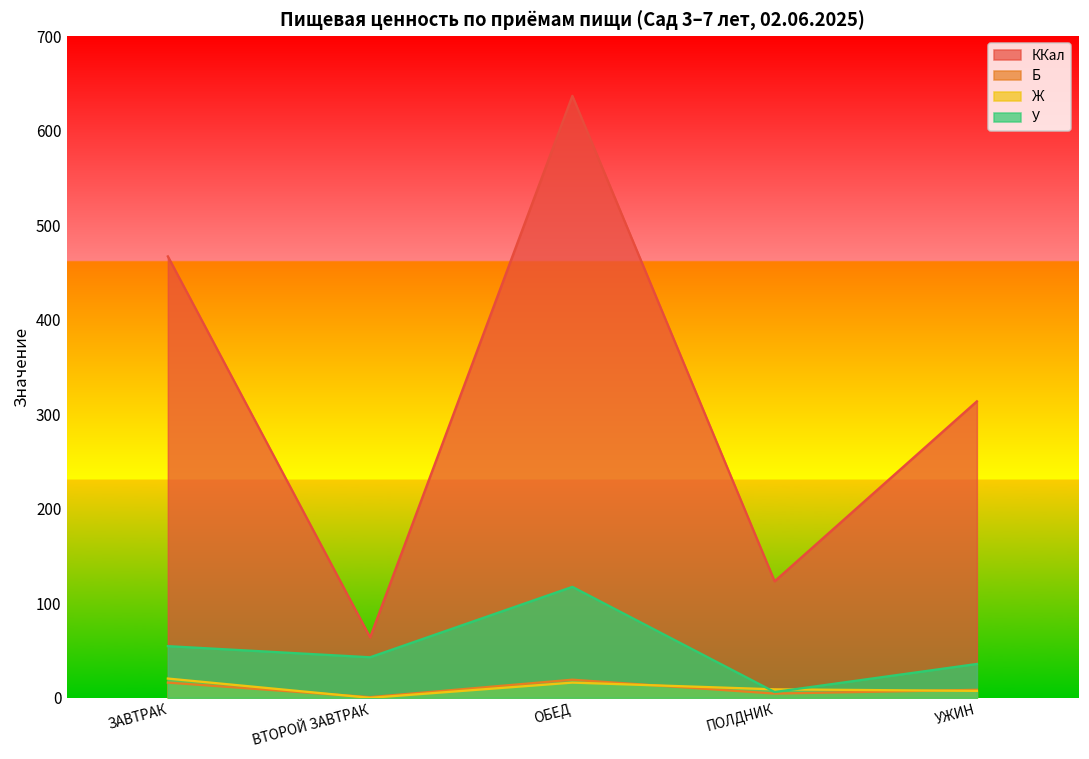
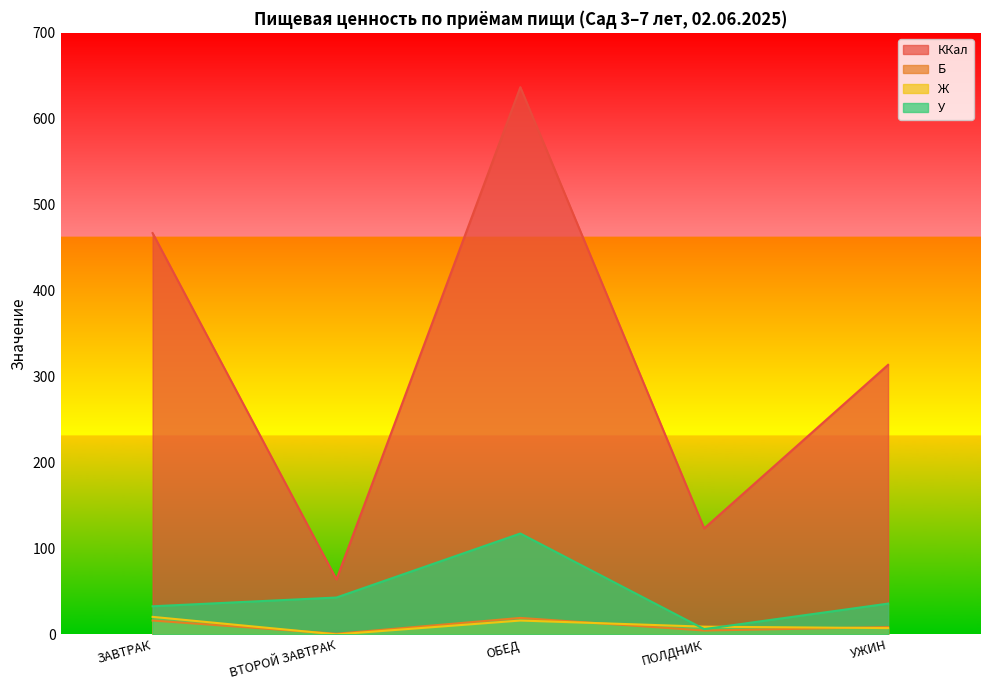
У, ЗАВТРАК: 50 -> 30
